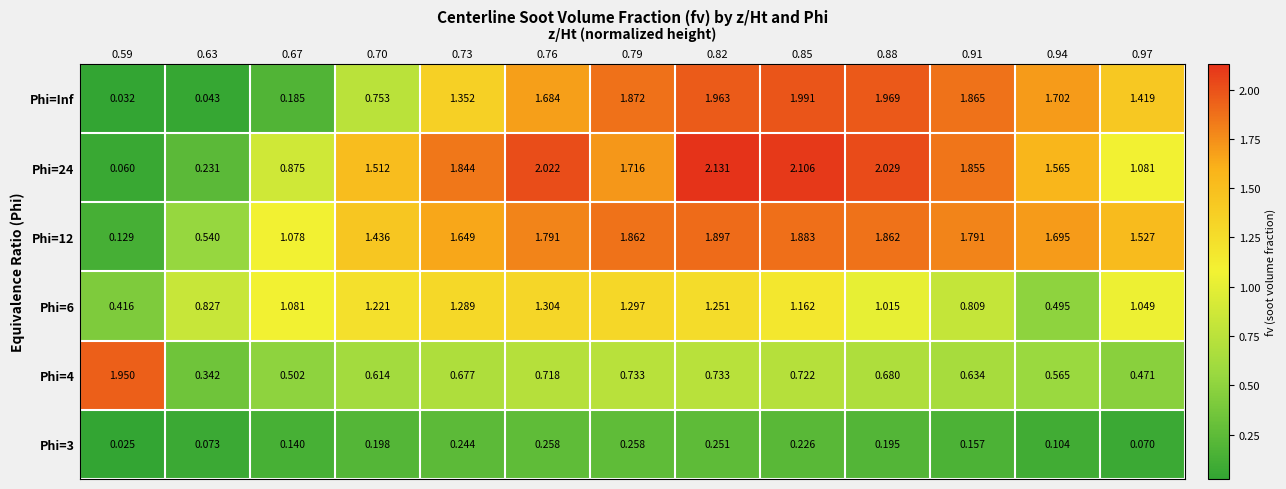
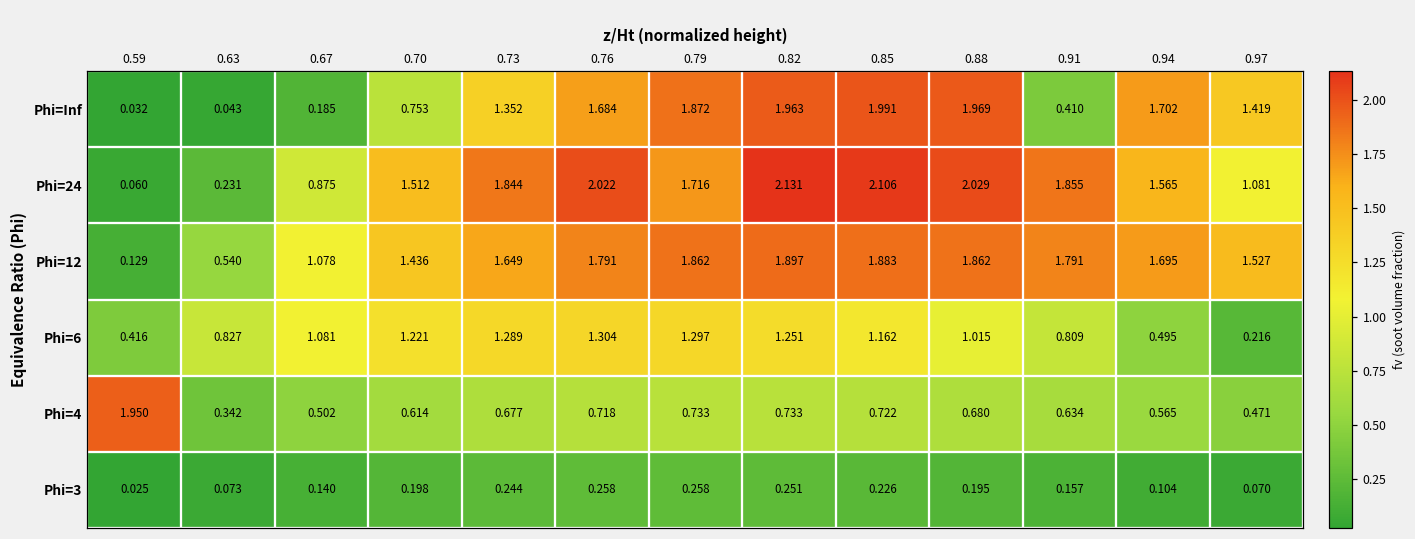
Phi=Inf, 0.91: 1.865 -> 0.410
Phi=6, 0.97: 1.049 -> 0.216
